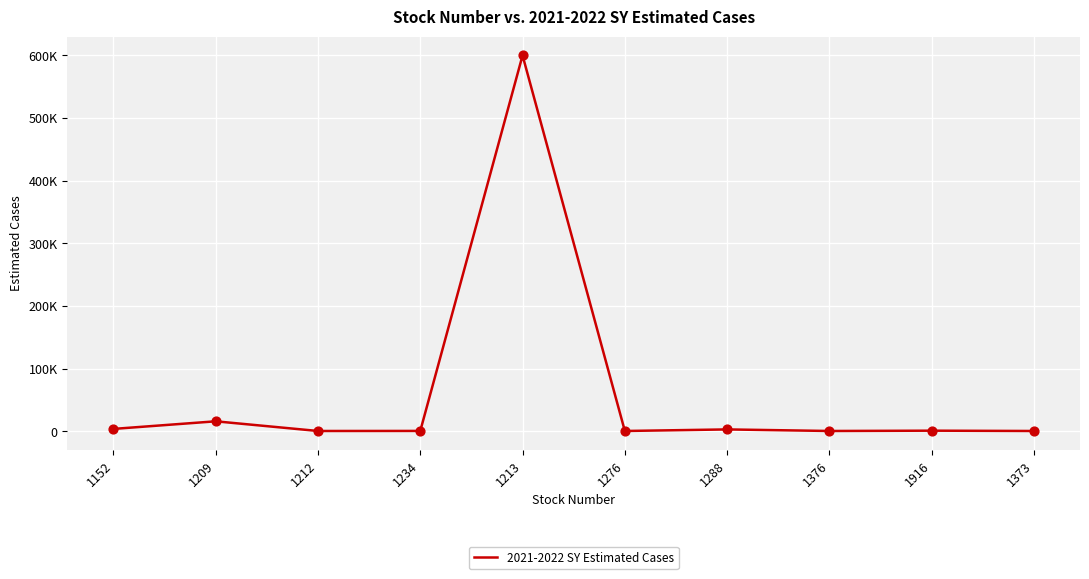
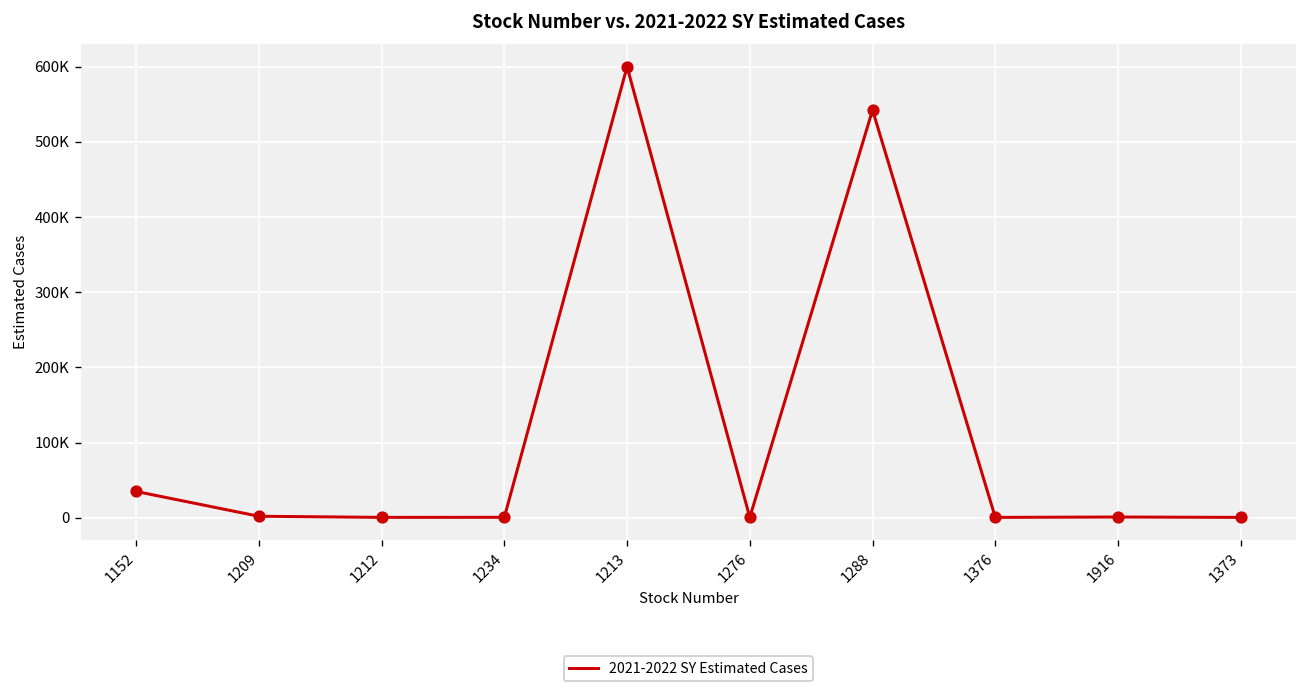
1152: 0 -> 30000
1209: 20000 -> 0
1288: 0 -> 540000
